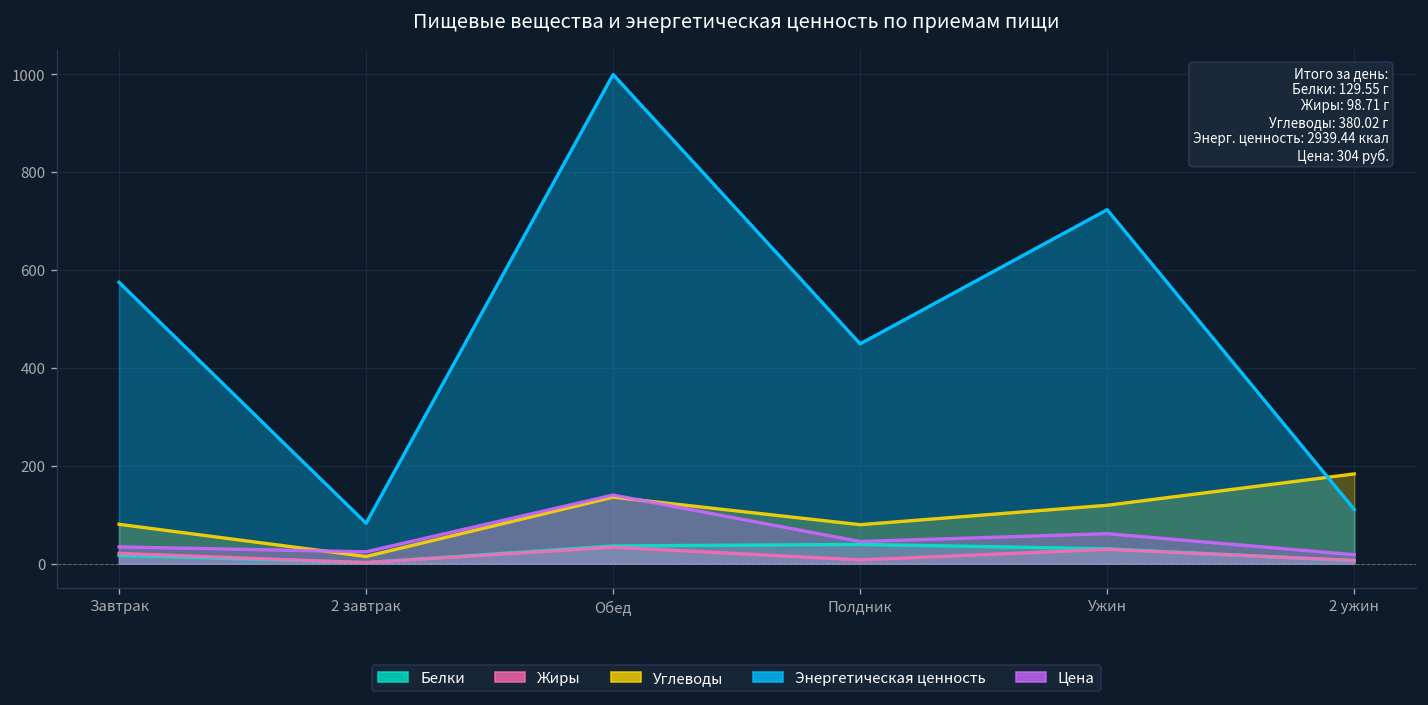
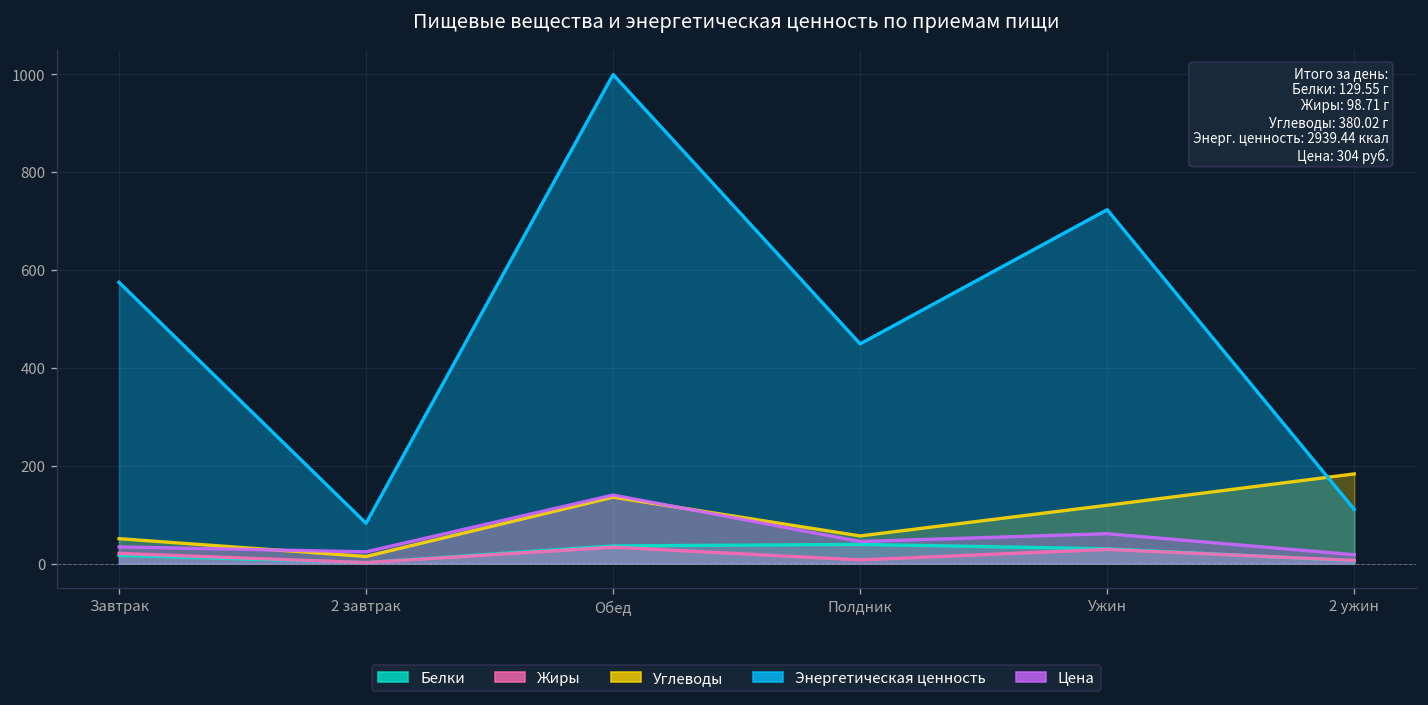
Углеводы, Завтрак: 80 -> 50
Углеводы, Полдник: 80 -> 60
